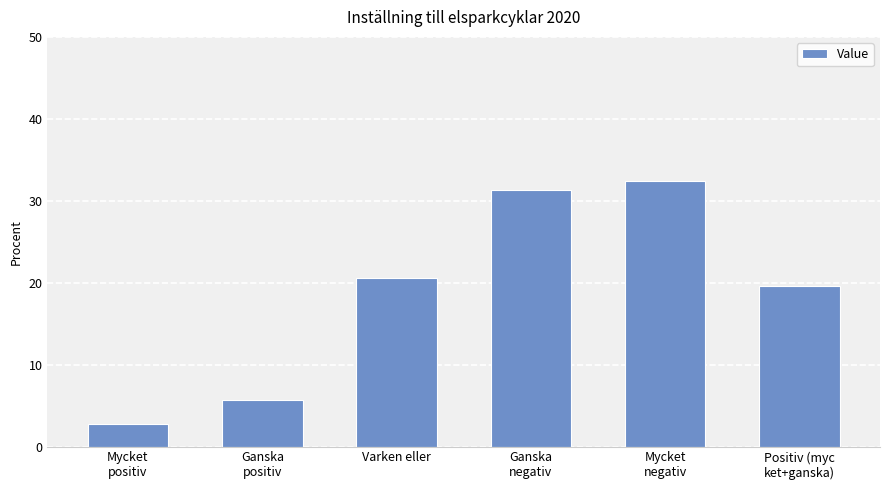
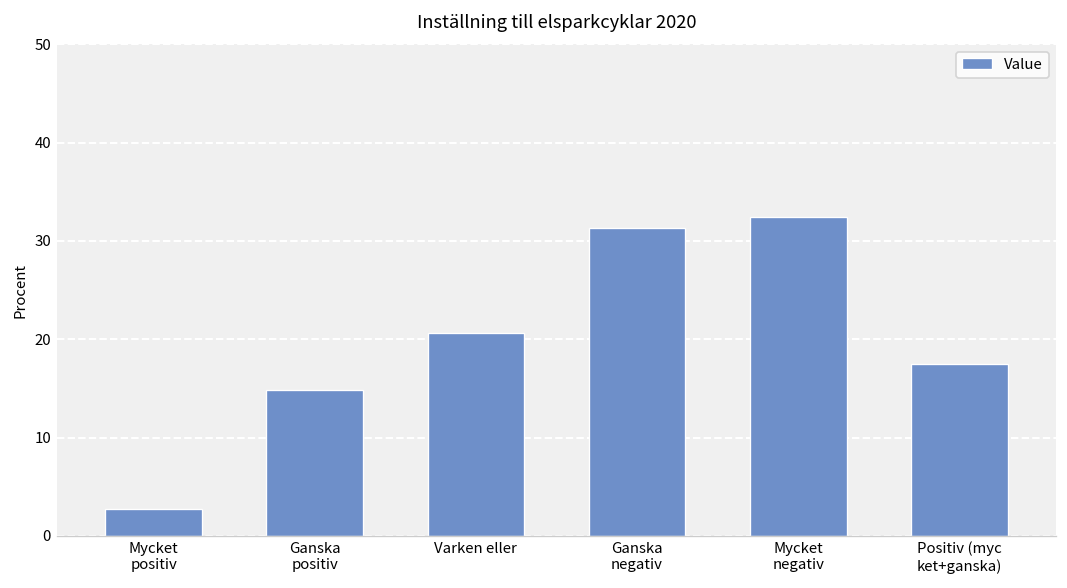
Ganska positiv: 6 -> 15
Positiv (myc ket+ganska): 20 -> 18
